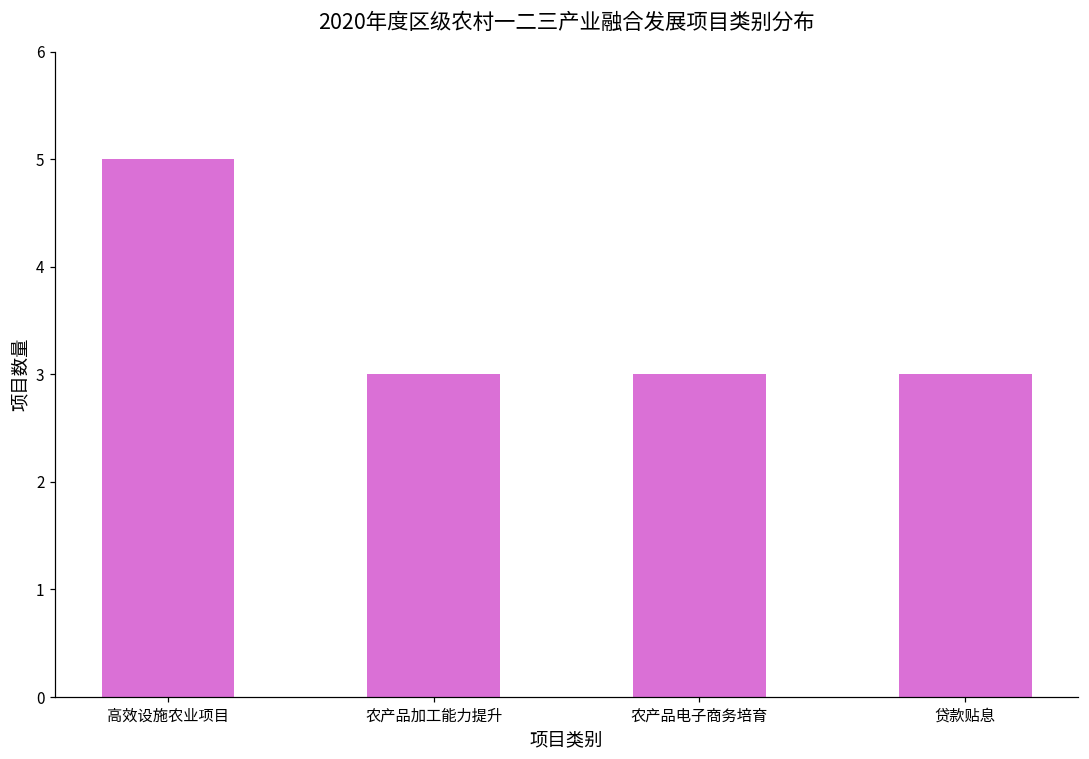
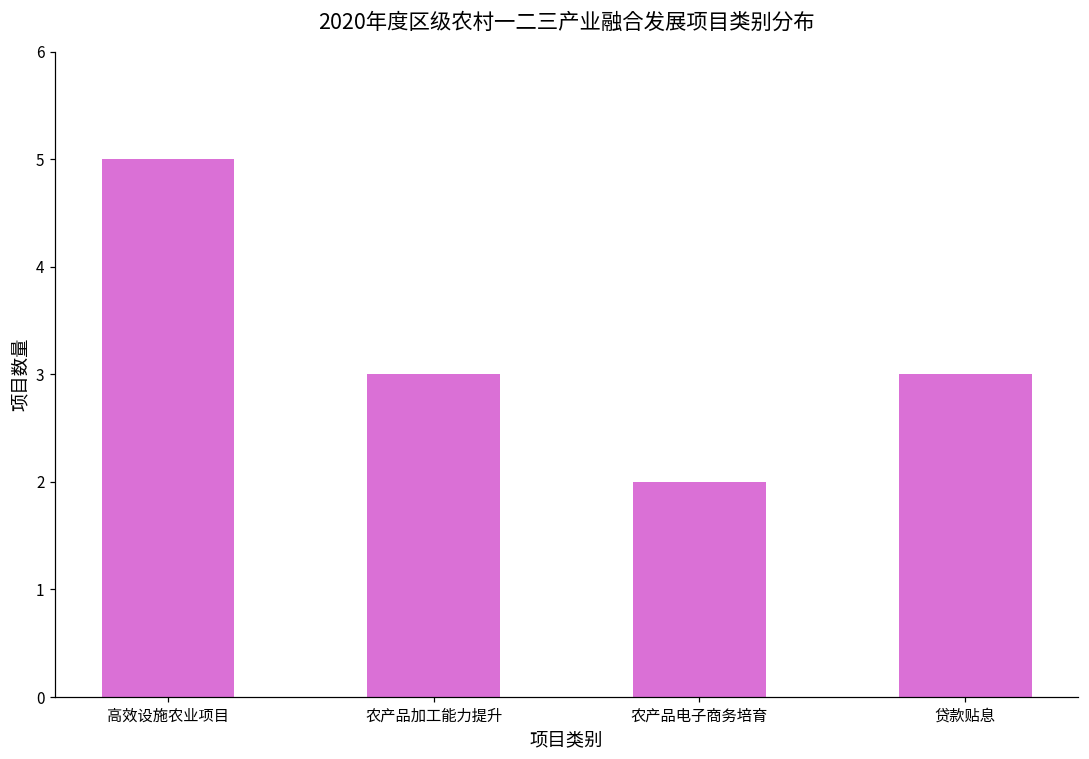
农产品电子商务培育: 3 -> 2
